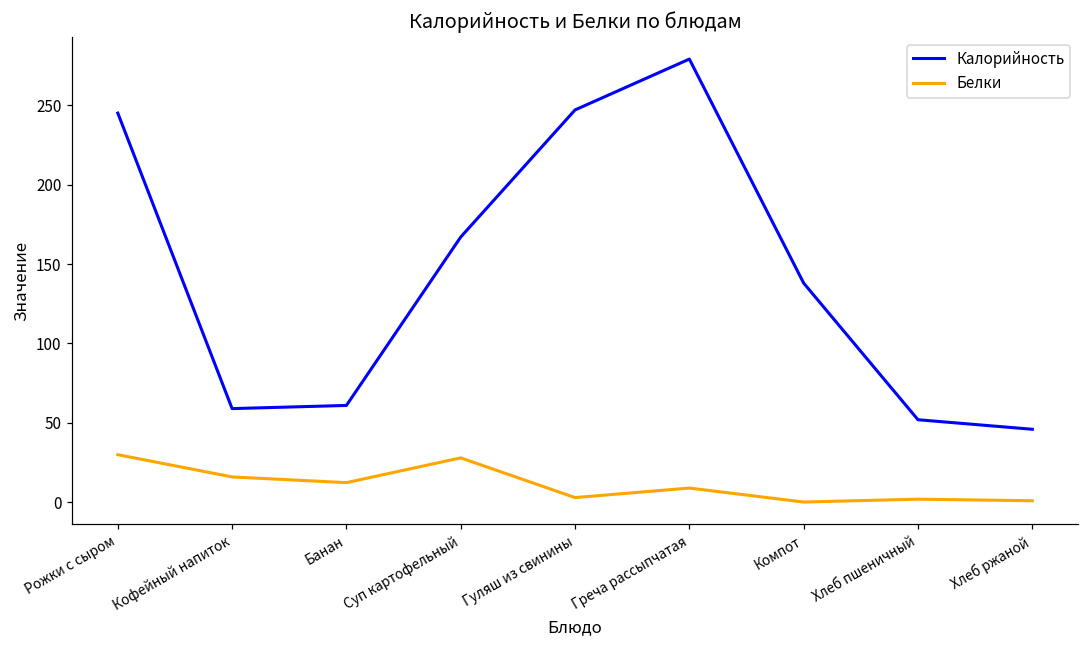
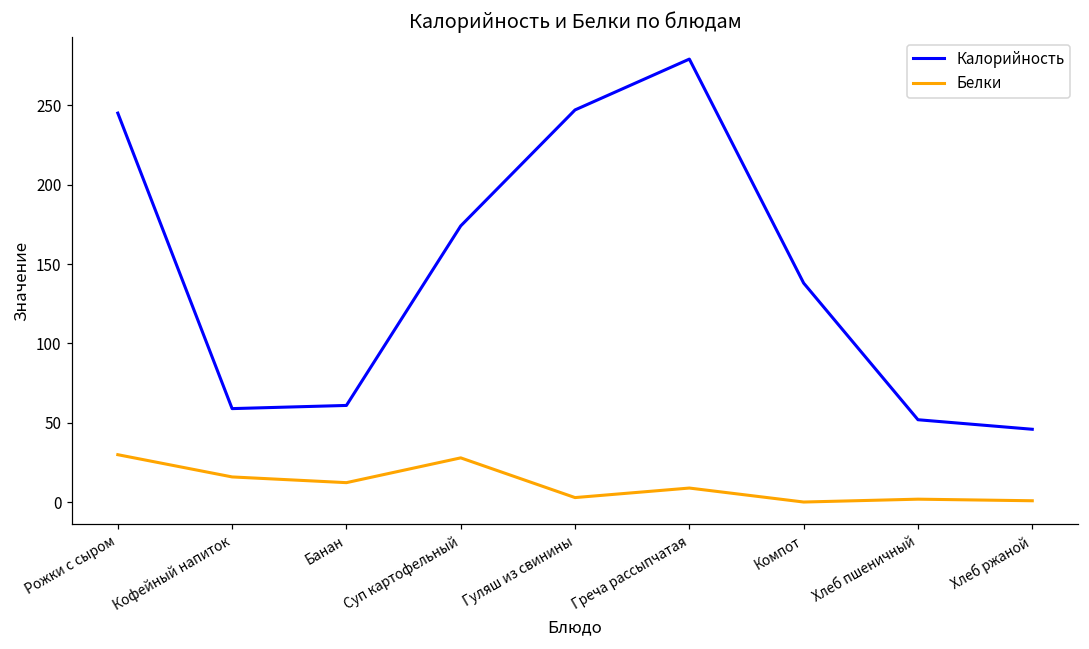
Калорийность, Суп картофельный: 167 -> 174
